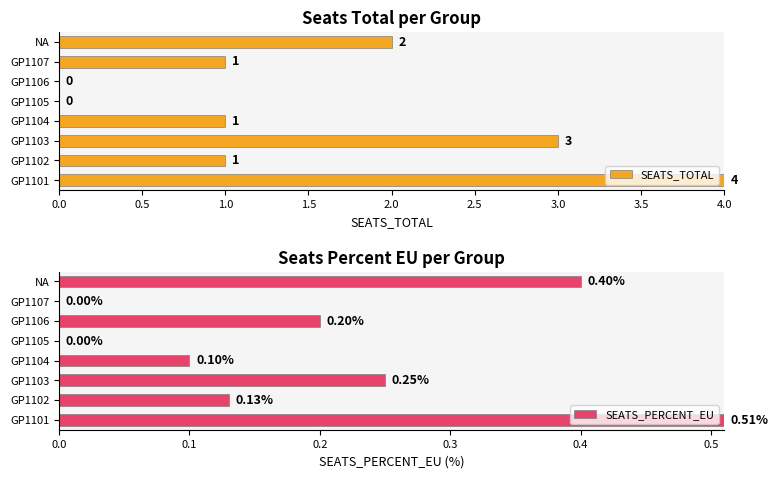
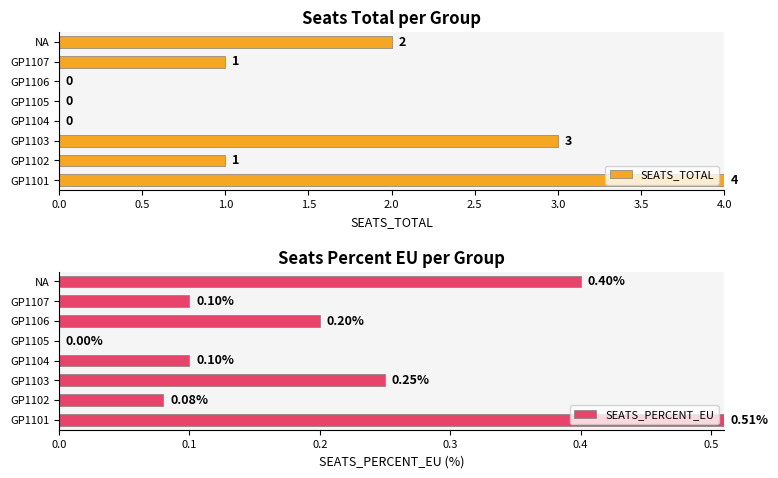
Seats Total per Group, GP1104: 1 -> 0
Seats Percent EU per Group, GP1107: 0.00% -> 0.10%
Seats Percent EU per Group, GP1102: 0.13% -> 0.08%
